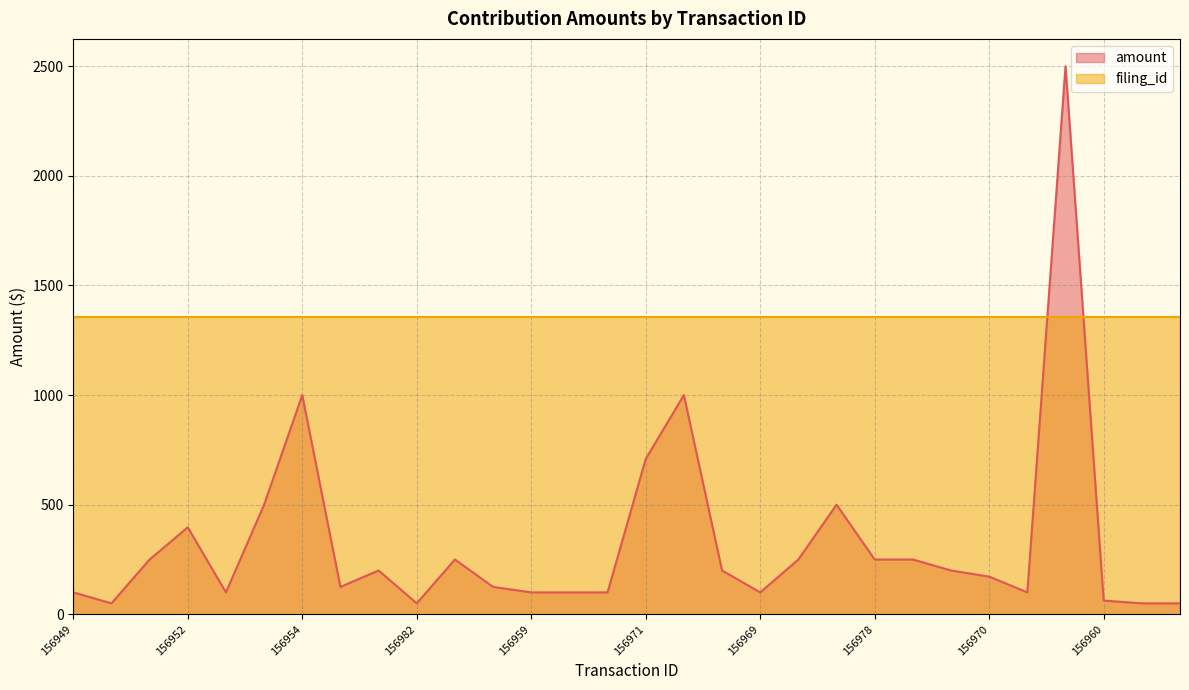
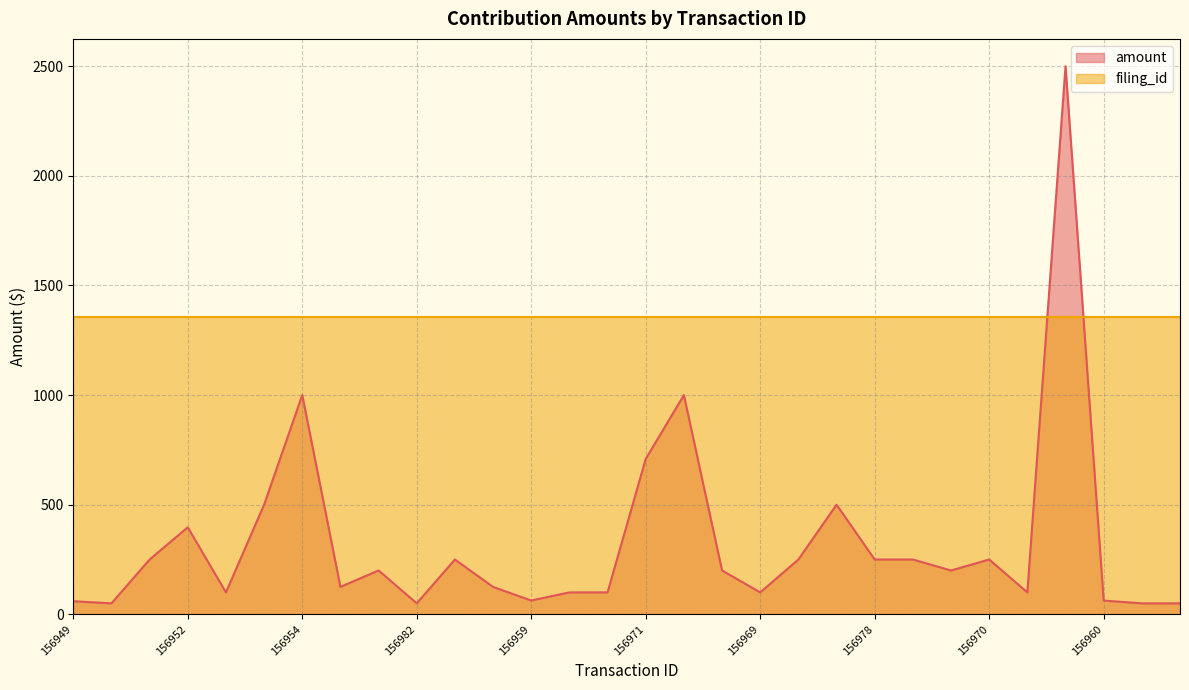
amount, 156949: 100 -> 60
amount, 156959: 100 -> 60
amount, 156970: 170 -> 250
